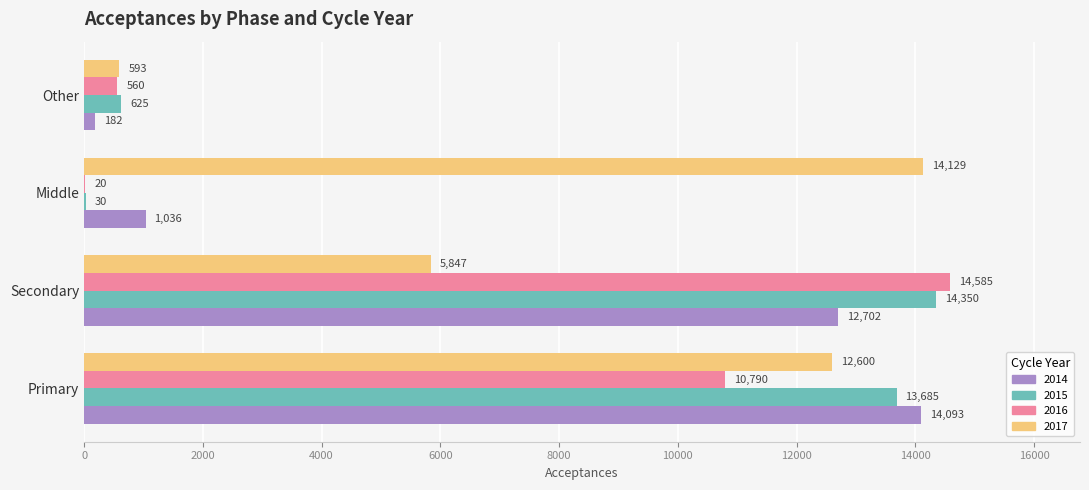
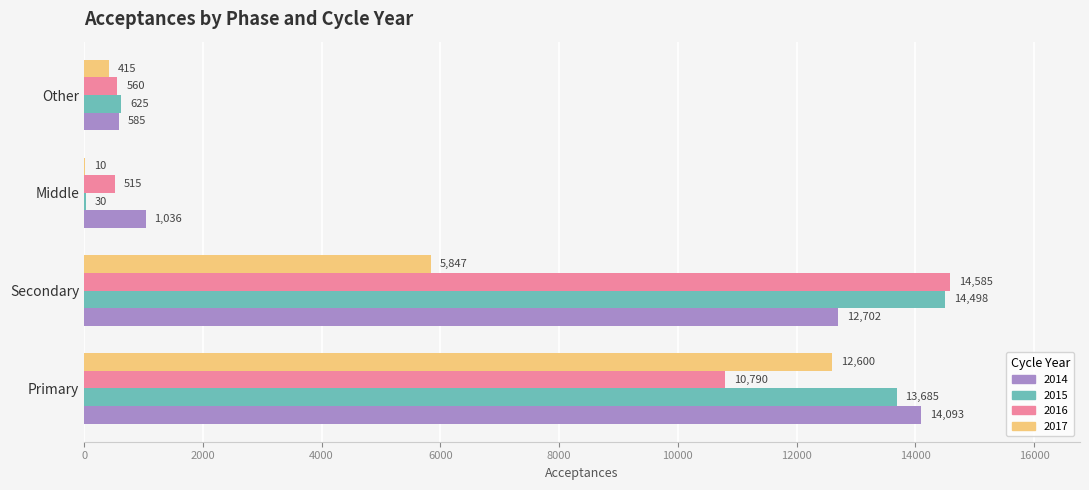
2017, Other: 593 -> 415
2014, Other: 182 -> 585
2017, Middle: 14,129 -> 10
2016, Middle: 20 -> 515
2015, Secondary: 14,350 -> 14,498
